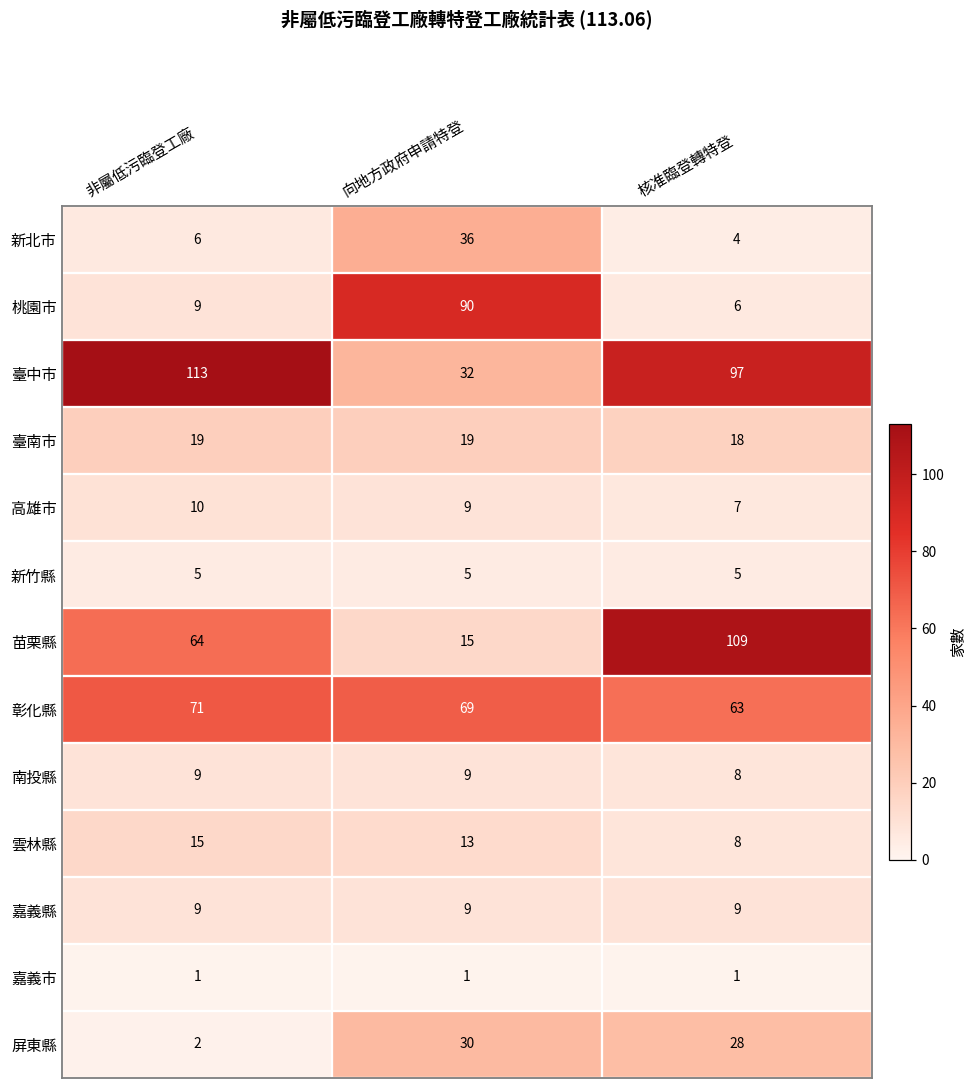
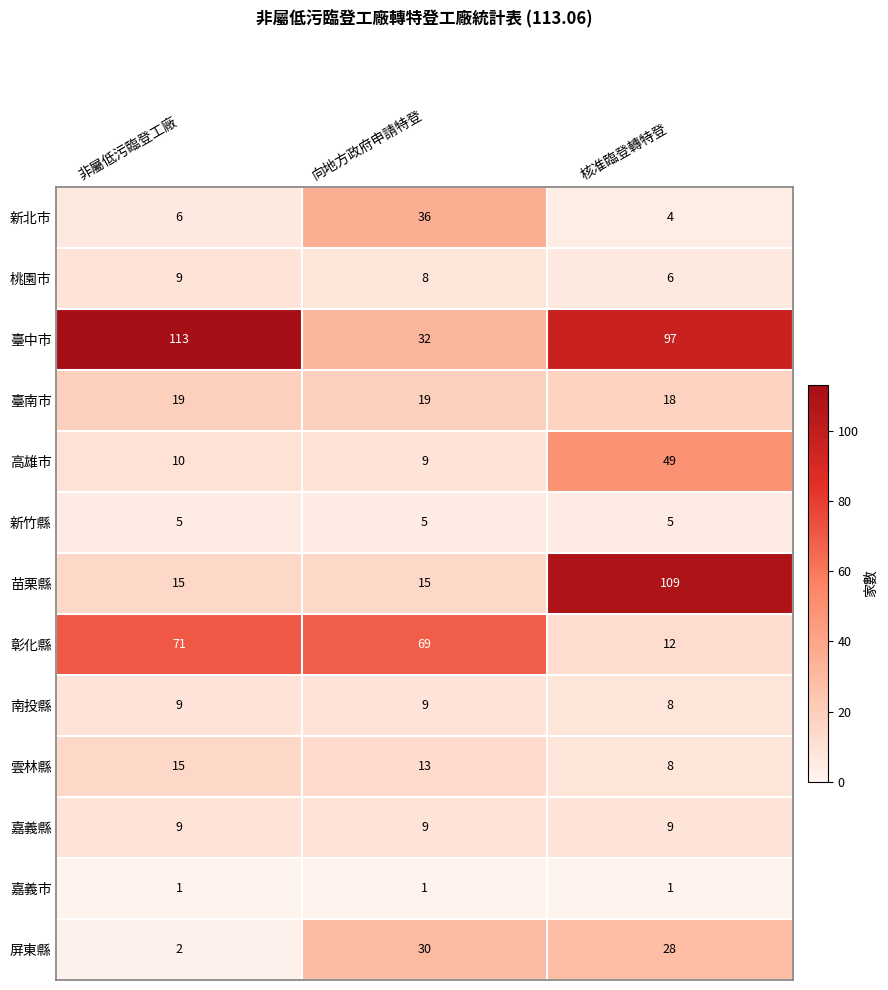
桃園市, 向地方政府申請特登: 90 -> 8
高雄市, 核准臨登轉特登: 7 -> 49
苗栗縣, 非屬低污臨登工廠: 64 -> 15
彰化縣, 核准臨登轉特登: 63 -> 12
